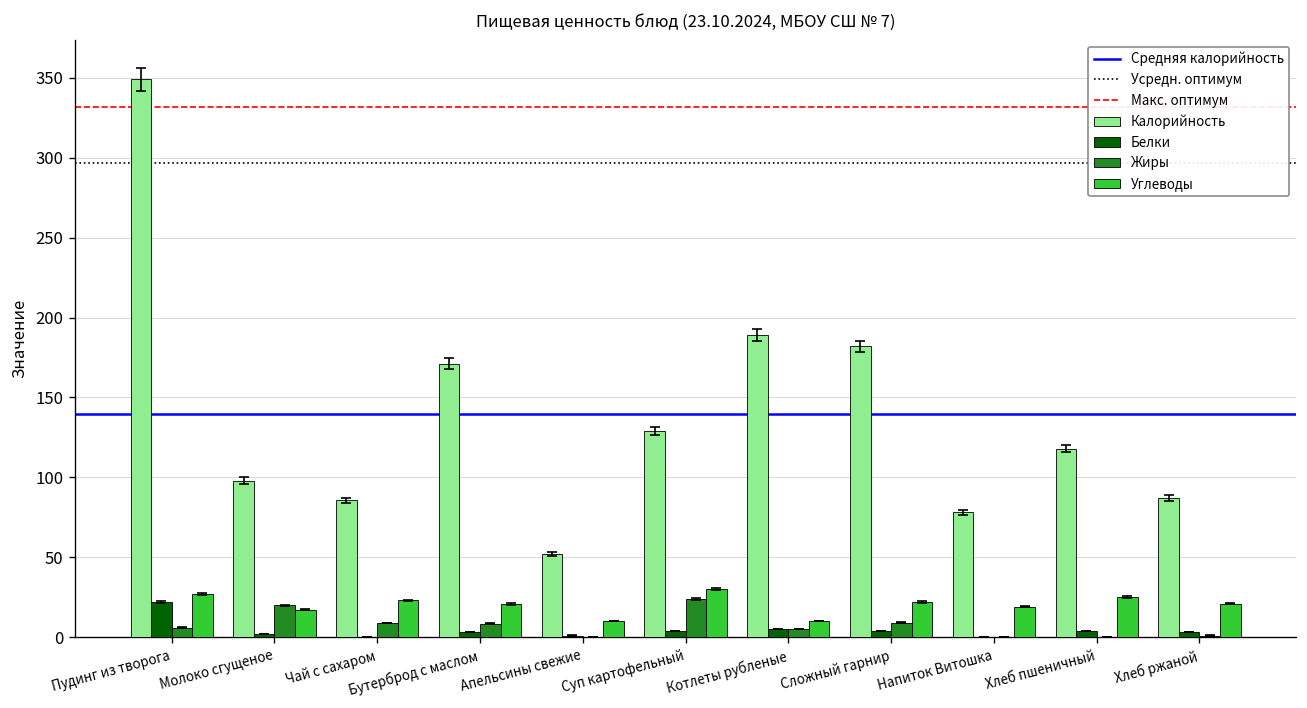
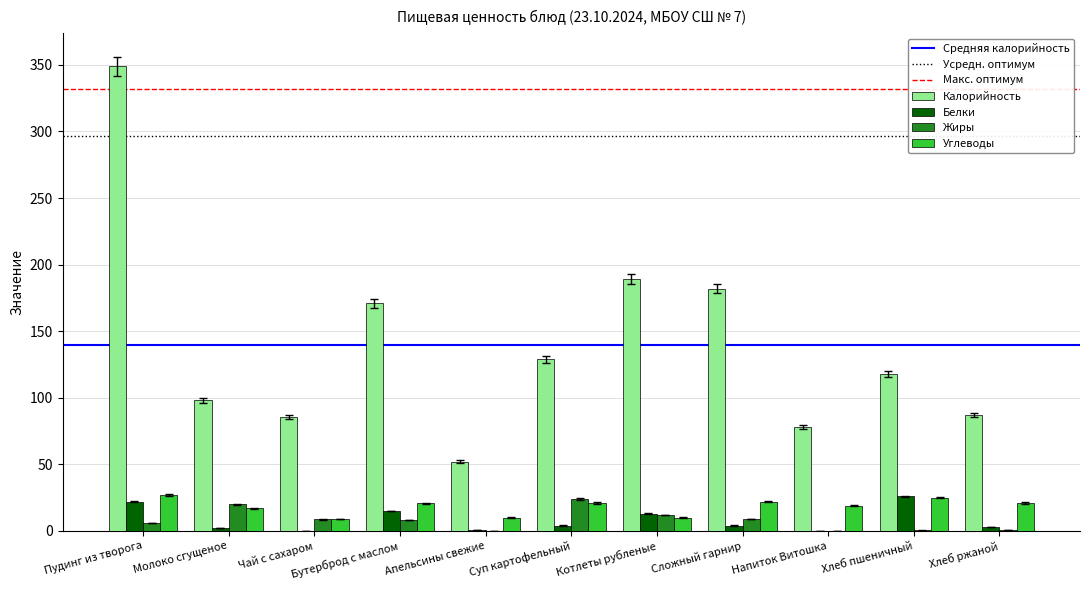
Углеводы, Чай с сахаром: 23 -> 9
Белки, Бутерброд с маслом: 3 -> 15
Углеводы, Суп картофельный: 30 -> 21
Белки, Котлеты рубленые: 5 -> 13
Жиры, Котлеты рубленые: 5 -> 12
Белки, Хлеб пшеничный: 4 -> 26
